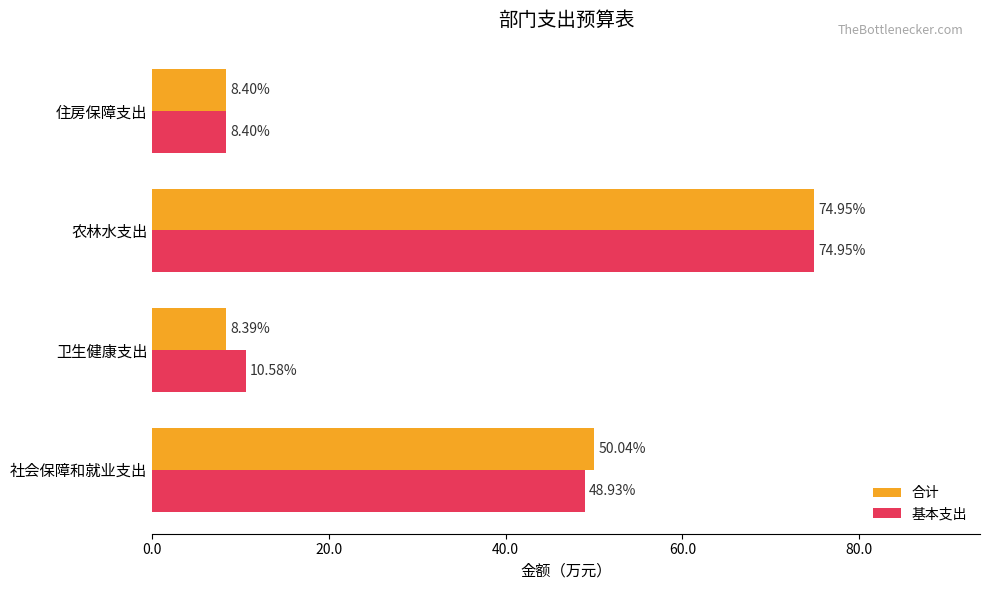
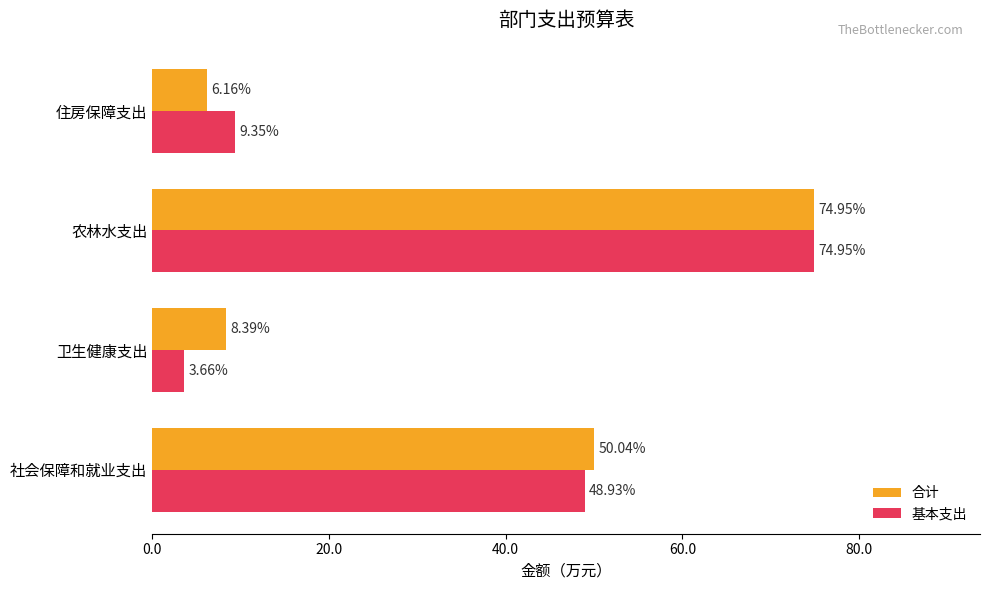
合计, 住房保障支出: 8.40% -> 6.16%
基本支出, 住房保障支出: 8.40% -> 9.35%
基本支出, 卫生健康支出: 10.58% -> 3.66%
